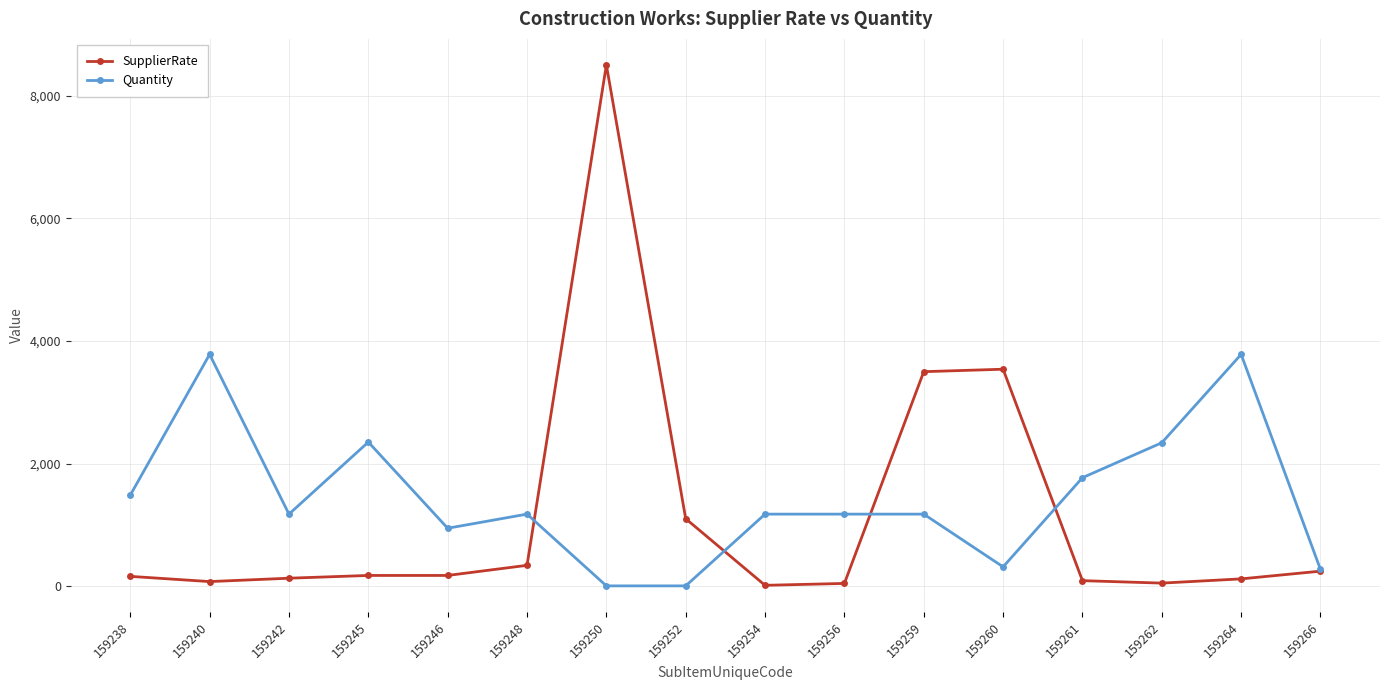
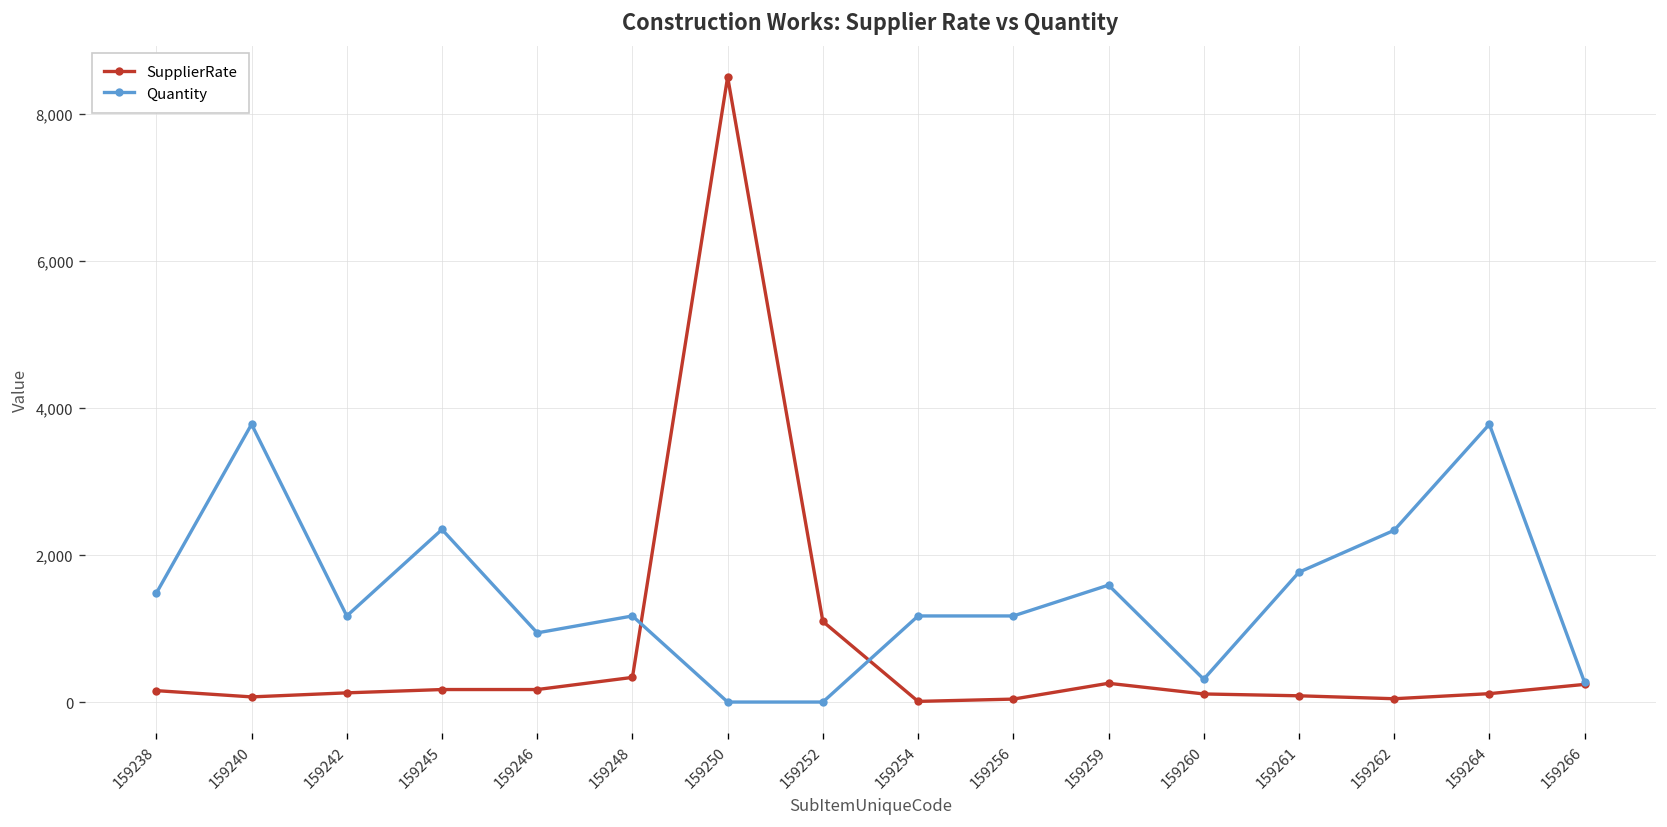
SupplierRate, 159259: 3,500 -> 300
Quantity, 159259: 1,200 -> 1,600
SupplierRate, 159260: 3,500 -> 100
